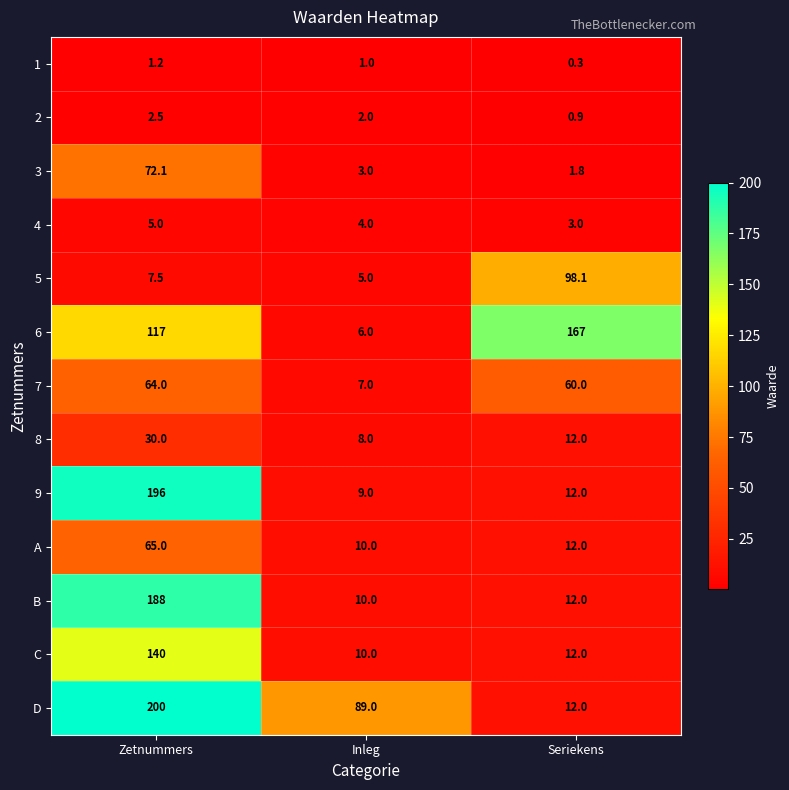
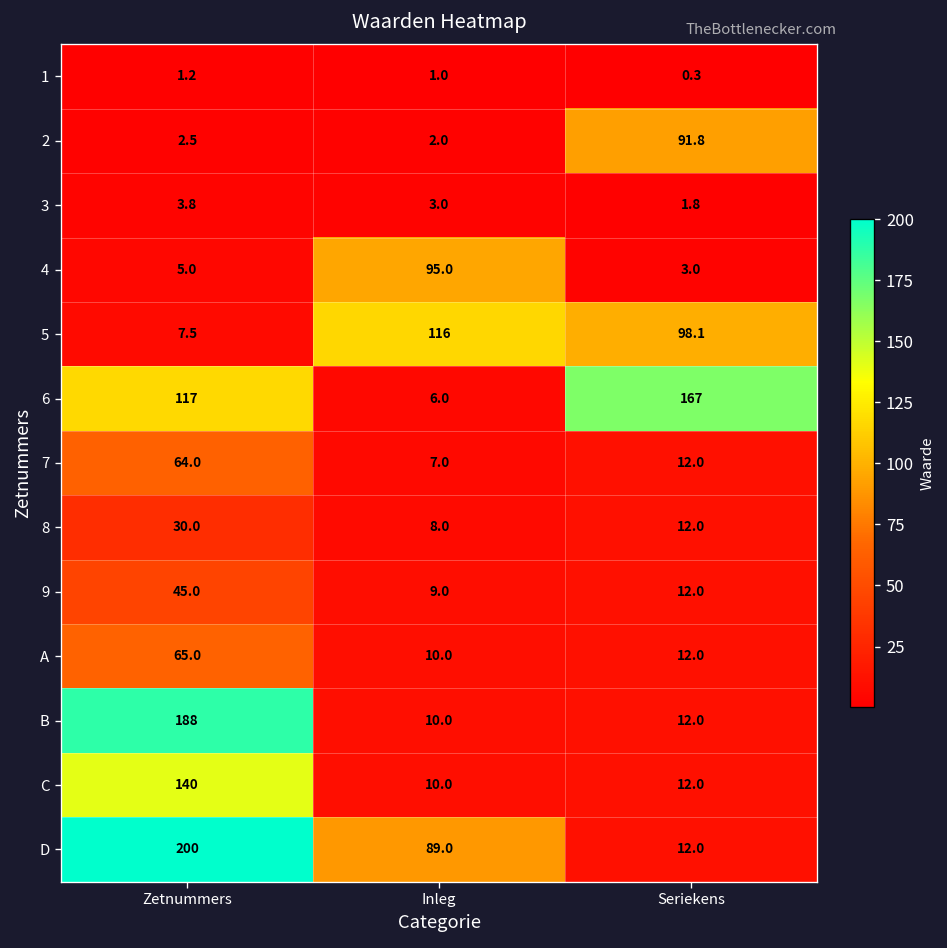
2, Seriekens: 0.9 -> 91.8
3, Zetnummers: 72.1 -> 3.8
4, Inleg: 4.0 -> 95.0
5, Inleg: 5.0 -> 116
7, Seriekens: 60.0 -> 12.0
9, Zetnummers: 196 -> 45.0
